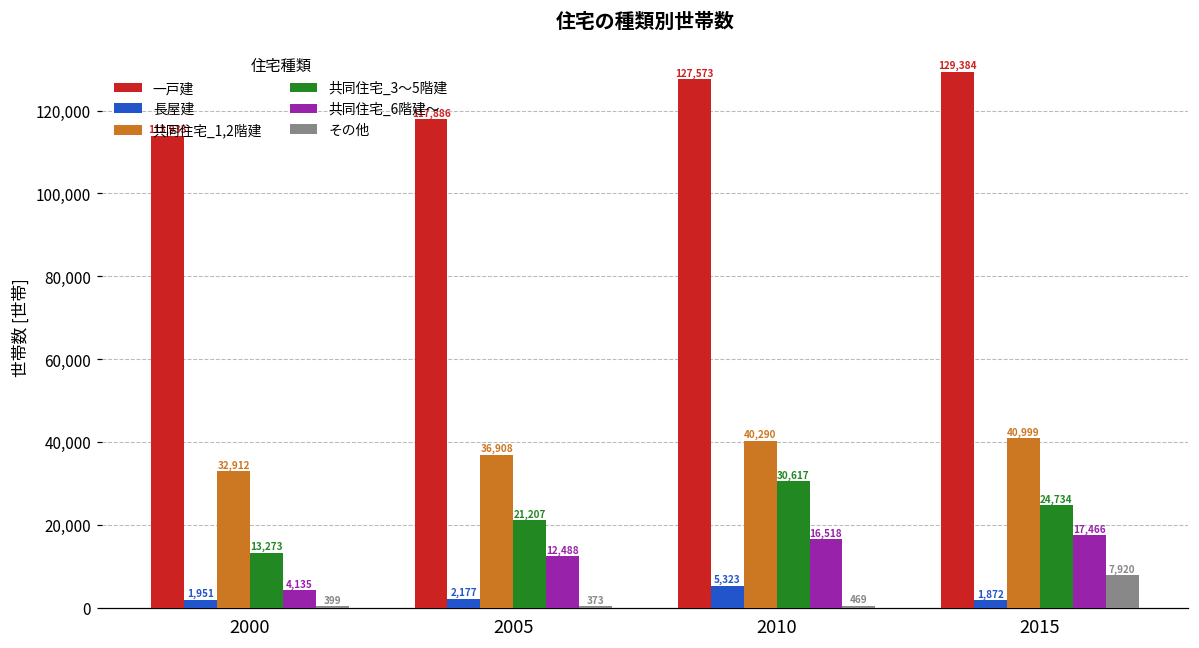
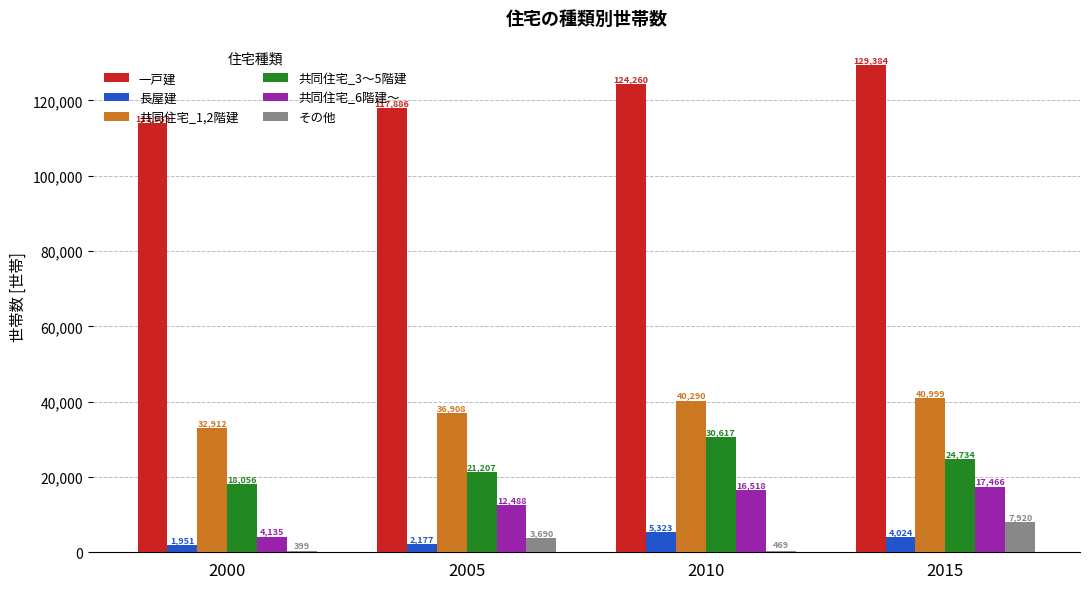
共同住宅_3～5階建, 2000: 13,273 -> 18,056
その他, 2005: 373 -> 3,690
一戸建, 2010: 127,573 -> 124,260
長屋建, 2015: 1,872 -> 4,024
